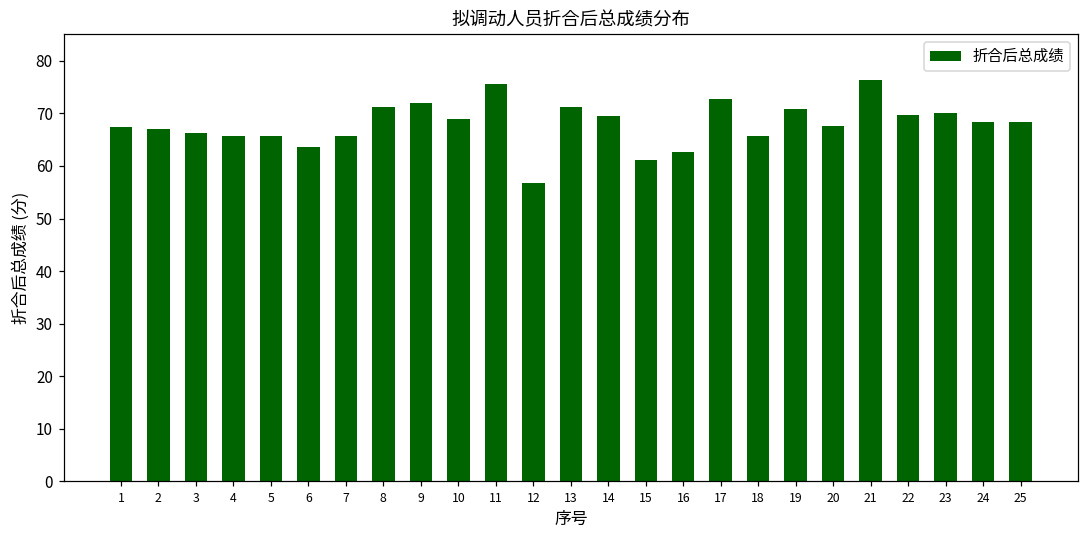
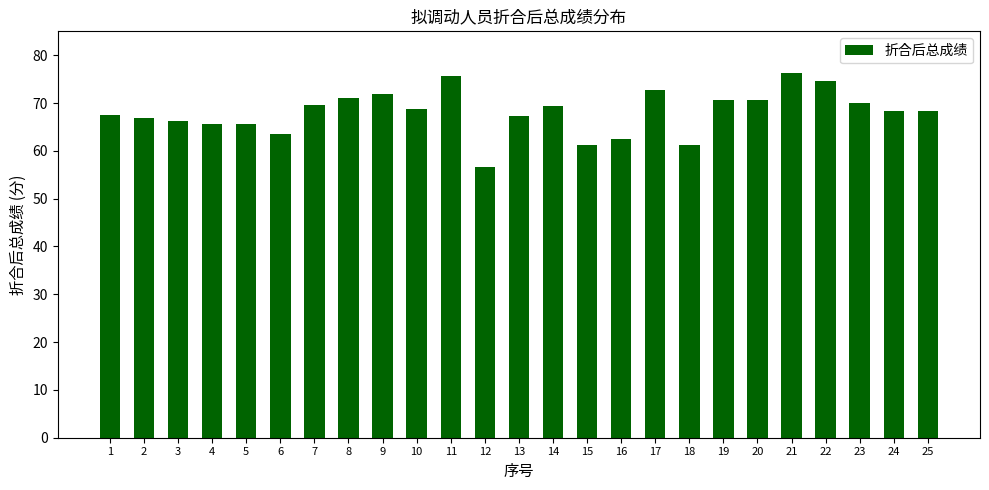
7: 66 -> 70
13: 71 -> 67
18: 66 -> 61
20: 68 -> 71
22: 70 -> 75
